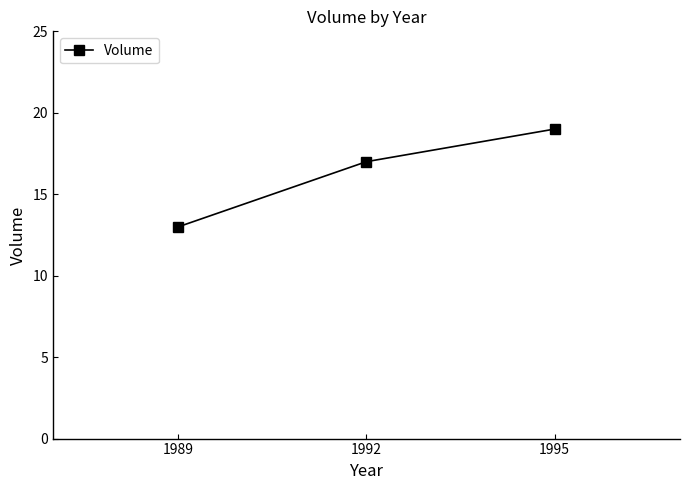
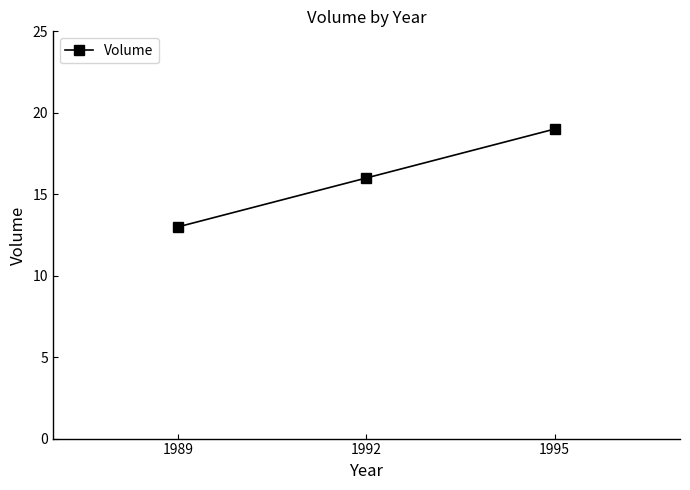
1992: 17 -> 16
